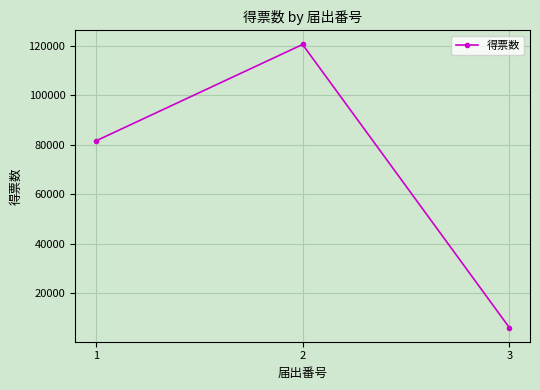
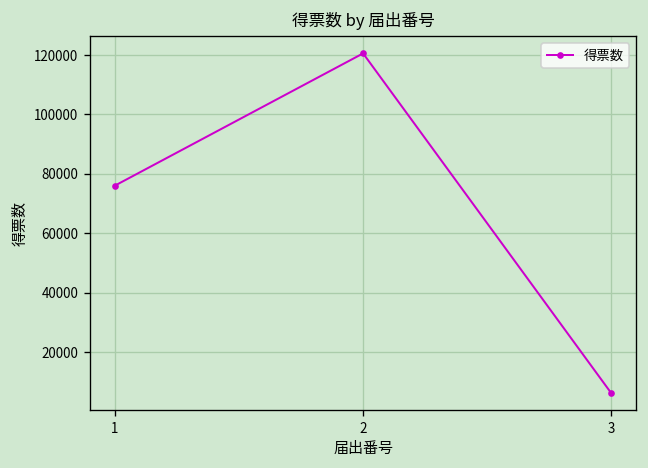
1: 82000 -> 76000
